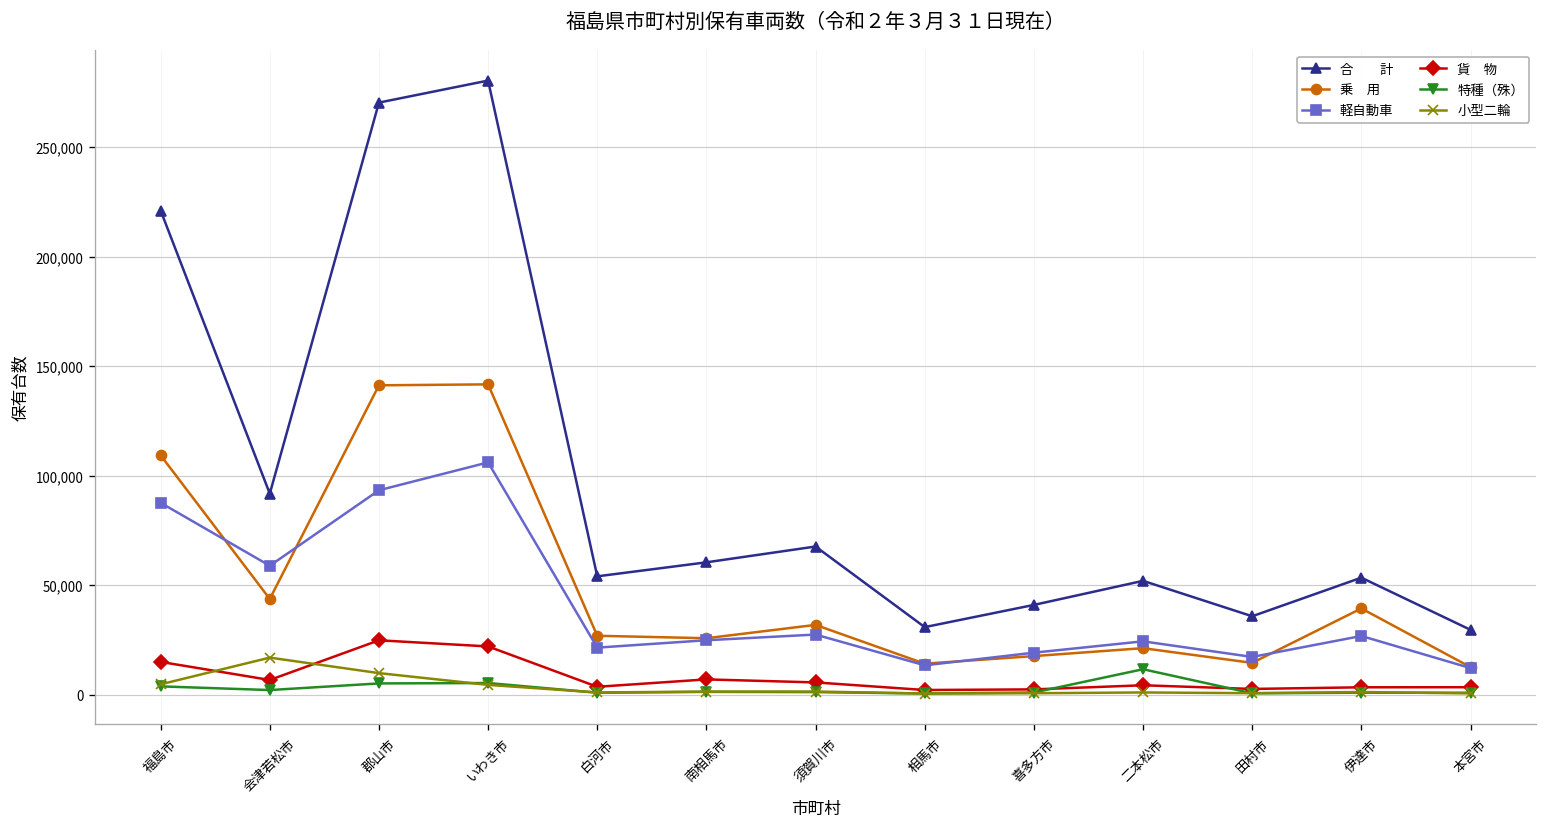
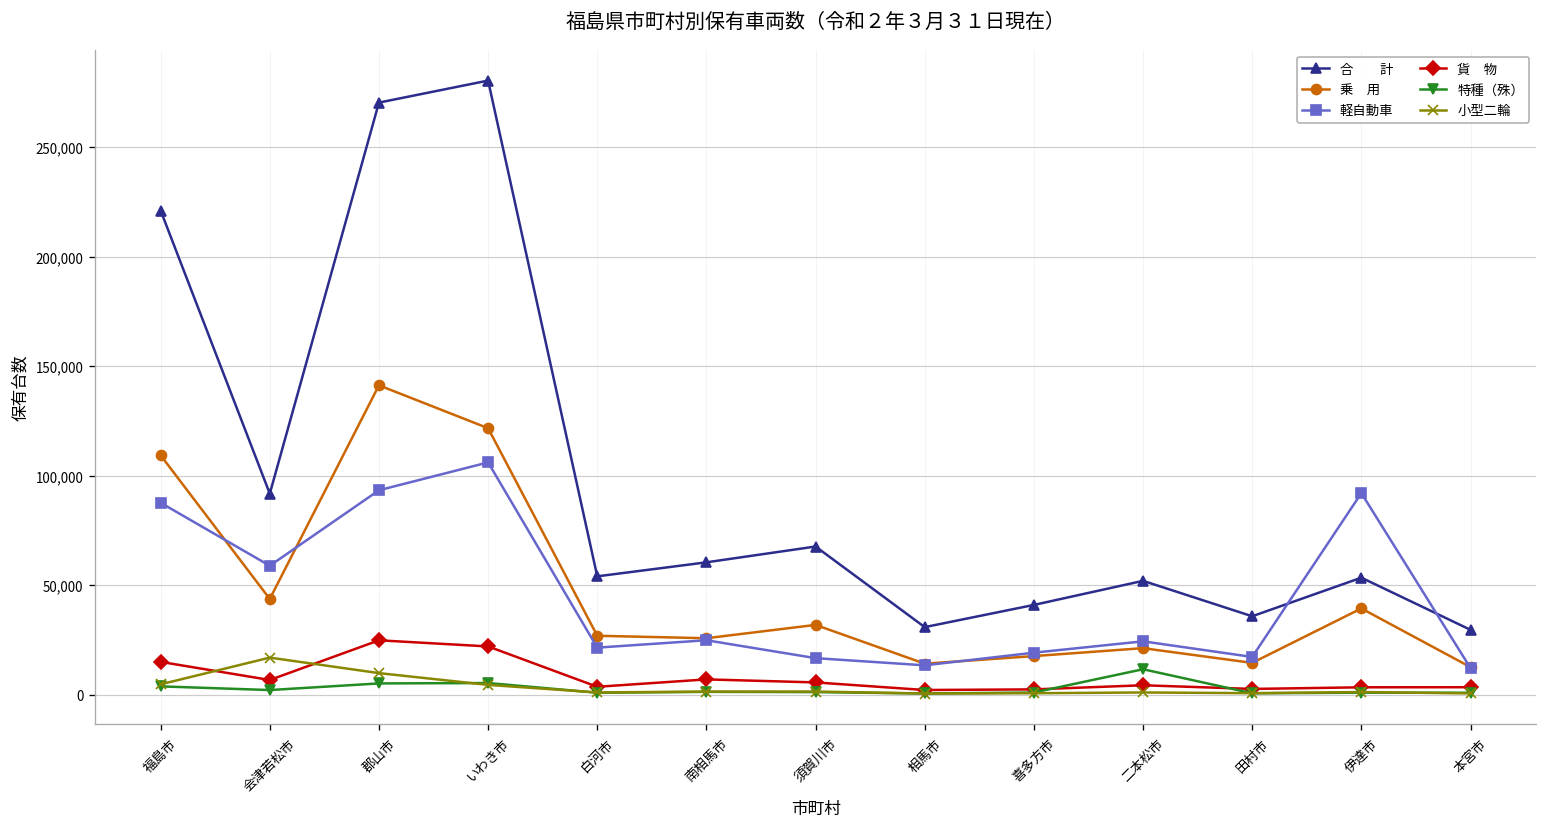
乗 用, いわき市: 142,000 -> 122,000
軽自動車, 須賀川市: 27,000 -> 17,000
軽自動車, 伊達市: 27,000 -> 92,000
